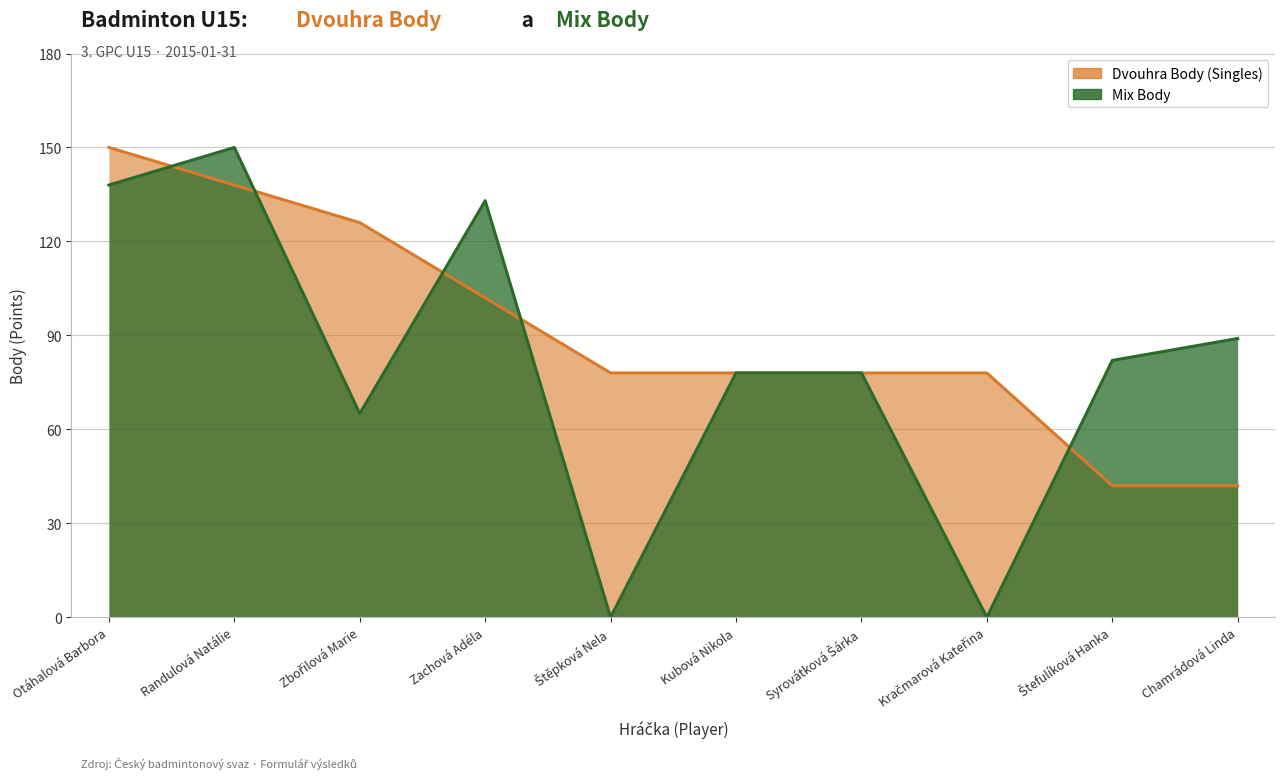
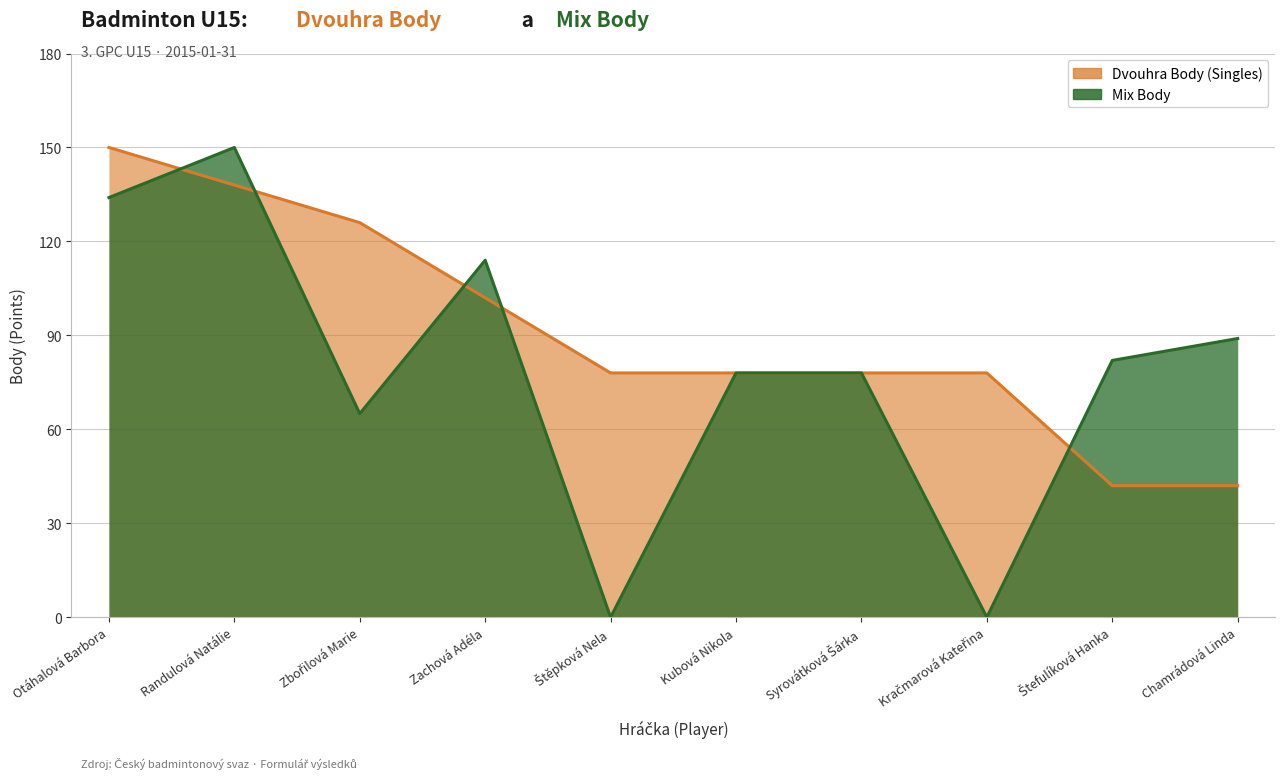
Mix Body, Otáhalová Barbora: 138 -> 134
Mix Body, Zachová Adéla: 133 -> 114
